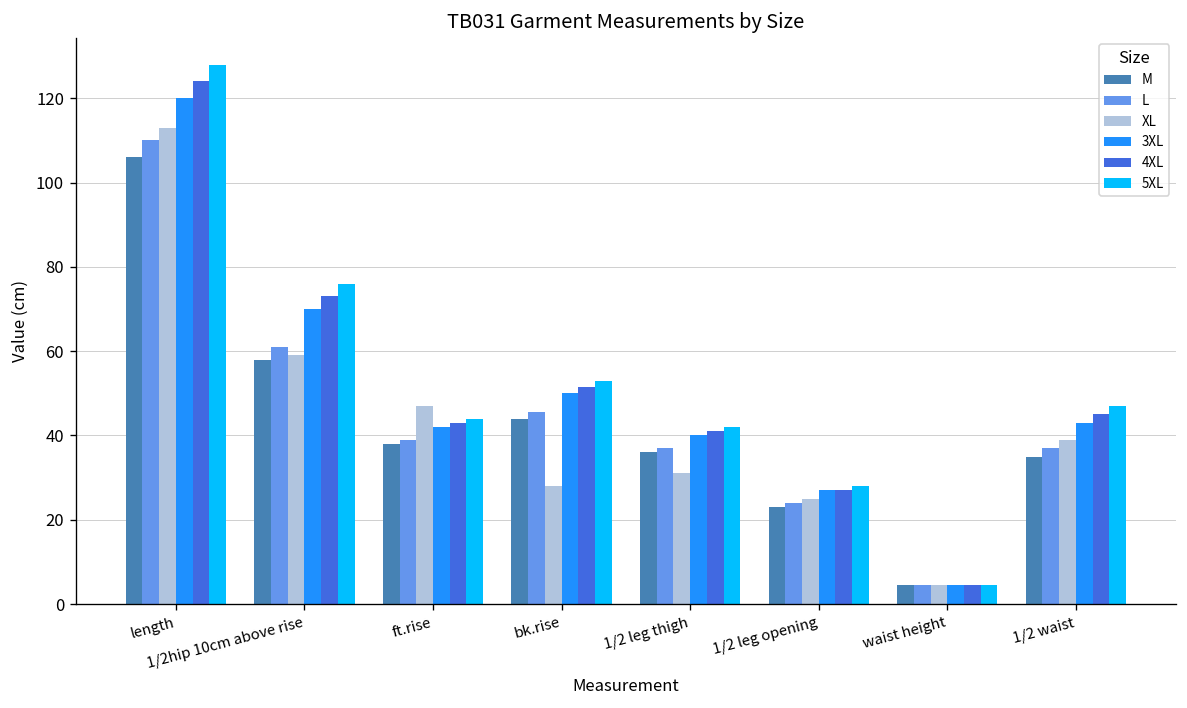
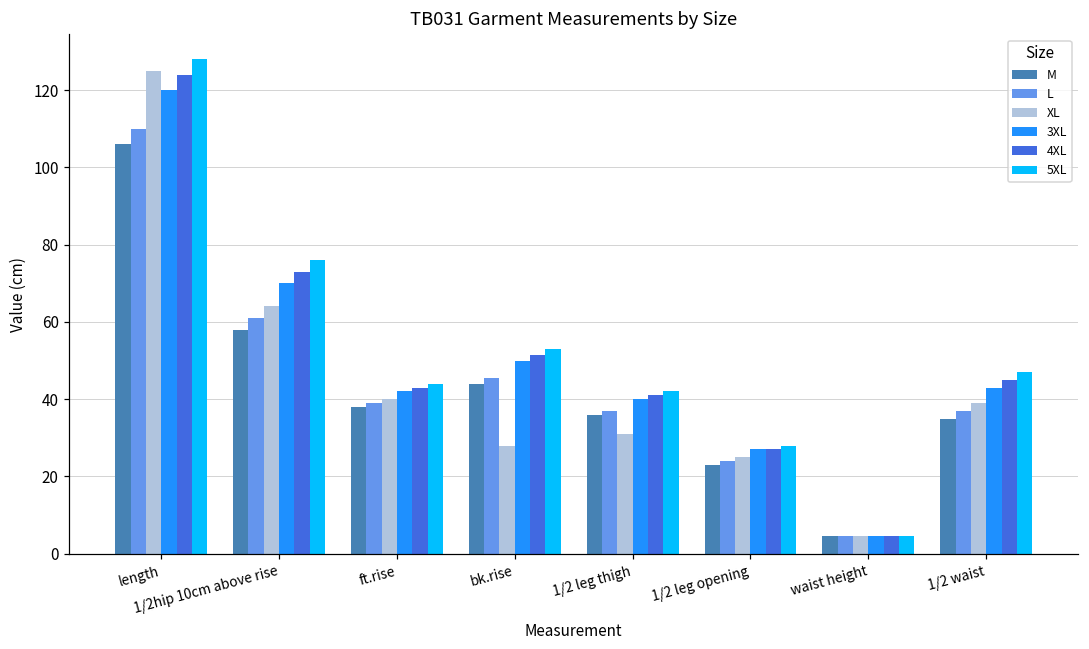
XL, length: 113 -> 125
XL, 1/2hip 10cm above rise: 59 -> 64
XL, ft.rise: 47 -> 40
